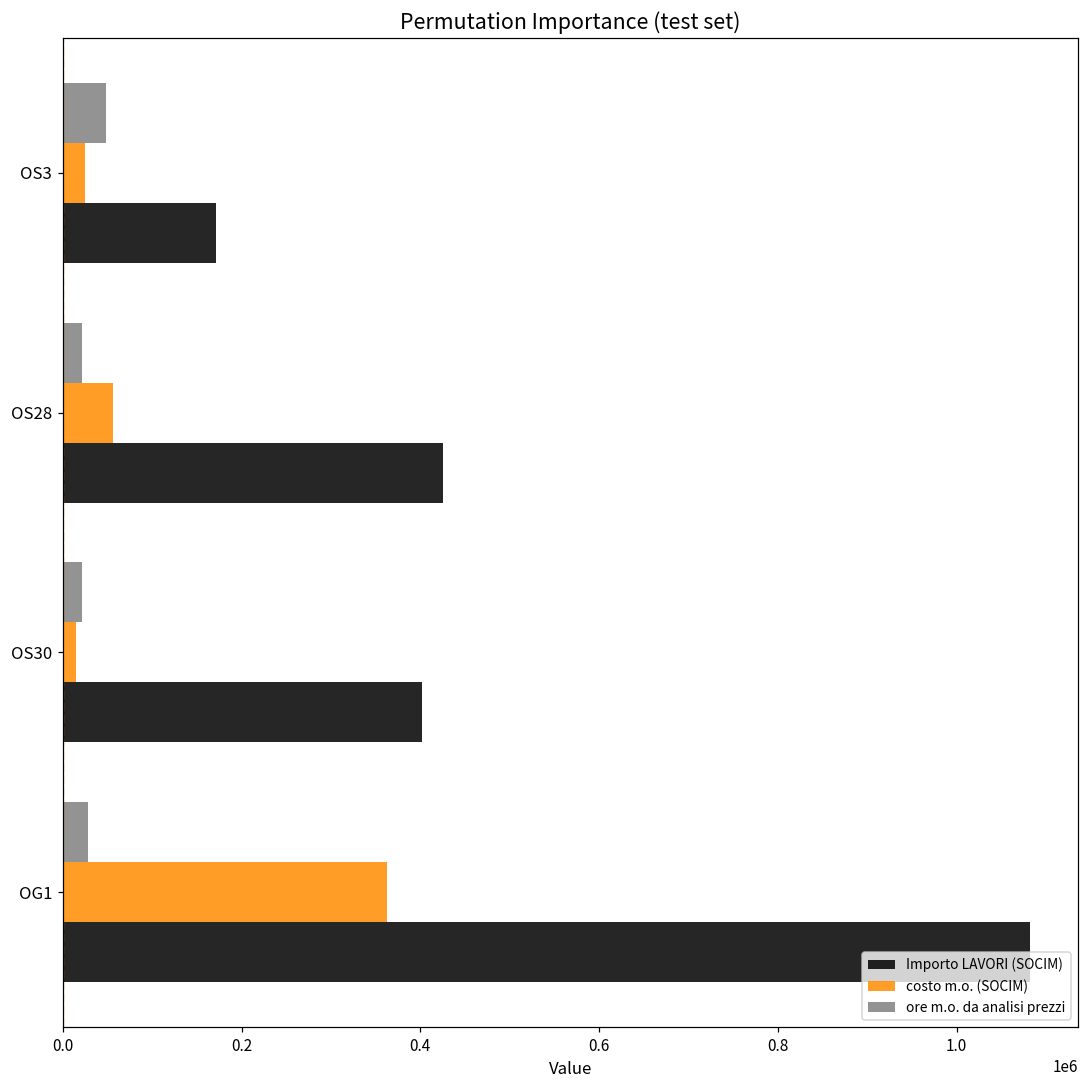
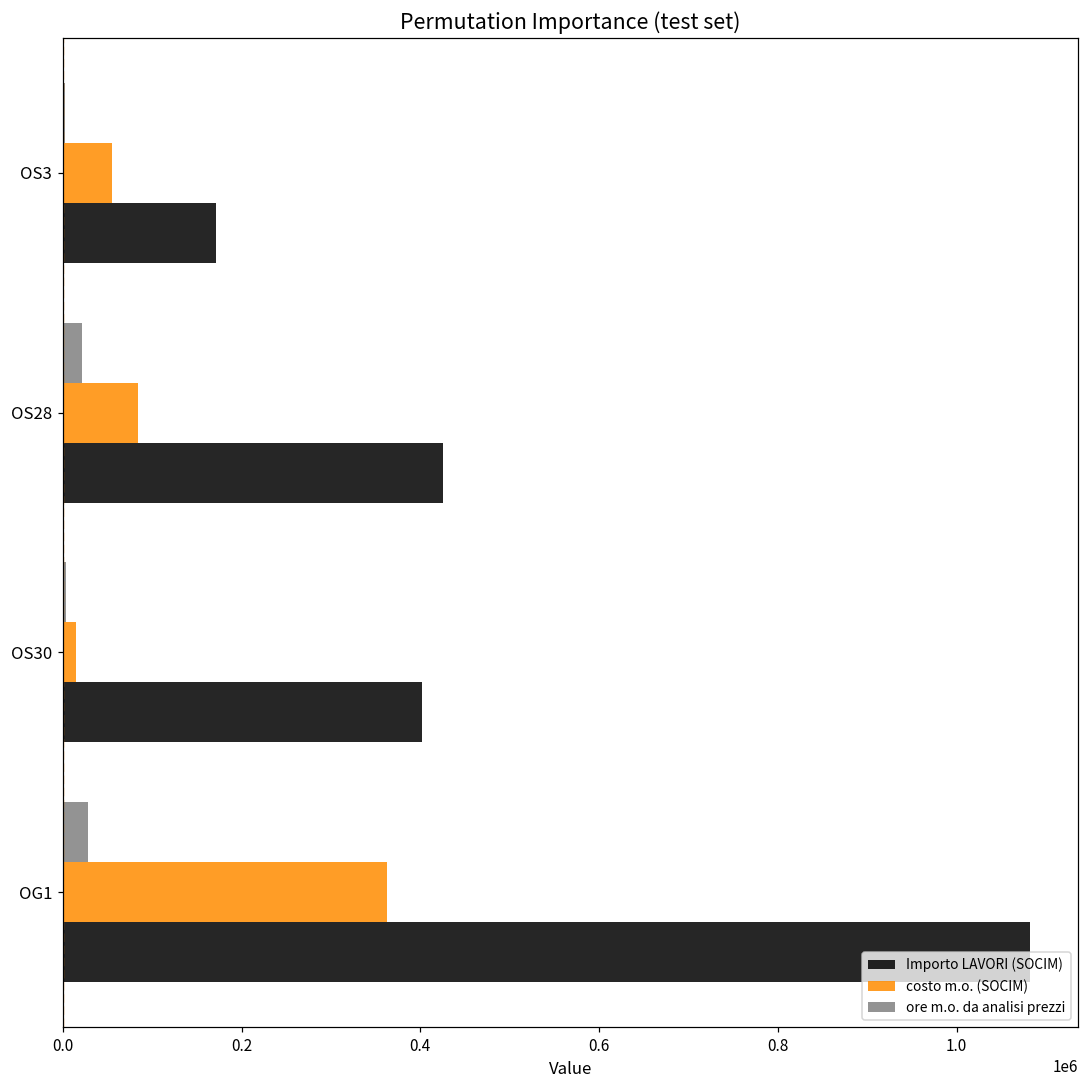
ore m.o. da analisi prezzi, OS3: 50000 -> 0
costo m.o. (SOCIM), OS3: 20000 -> 60000
costo m.o. (SOCIM), OS28: 60000 -> 80000
ore m.o. da analisi prezzi, OS30: 20000 -> 0
